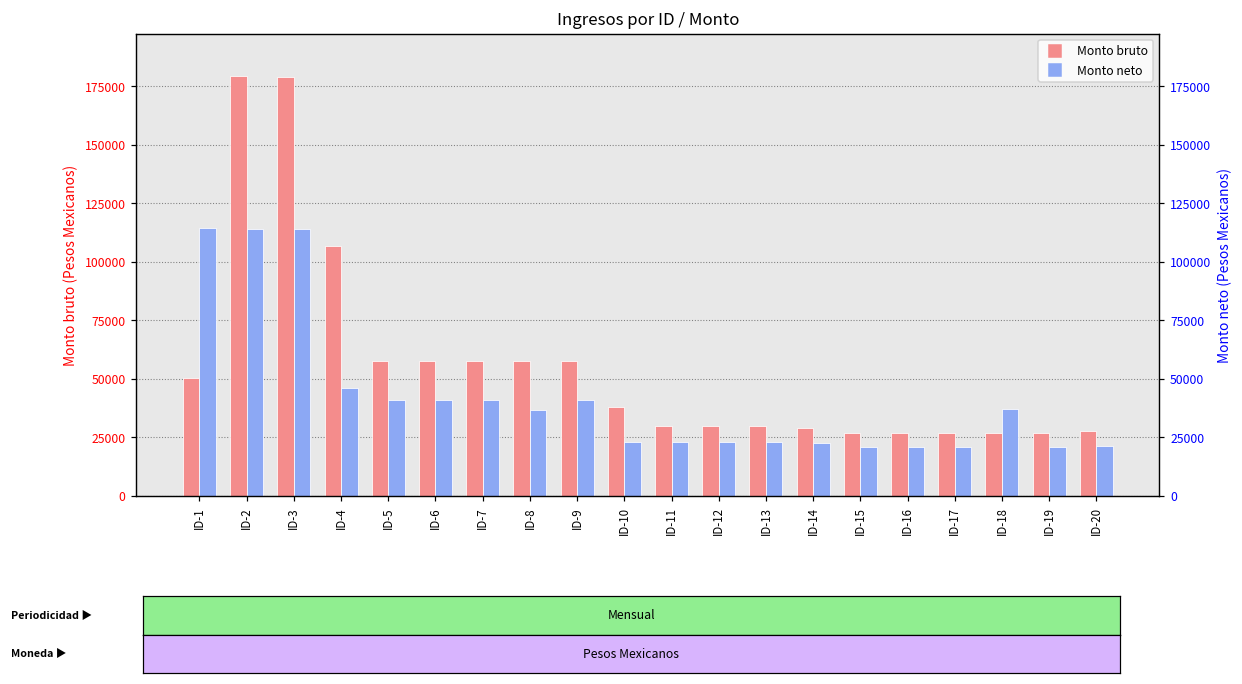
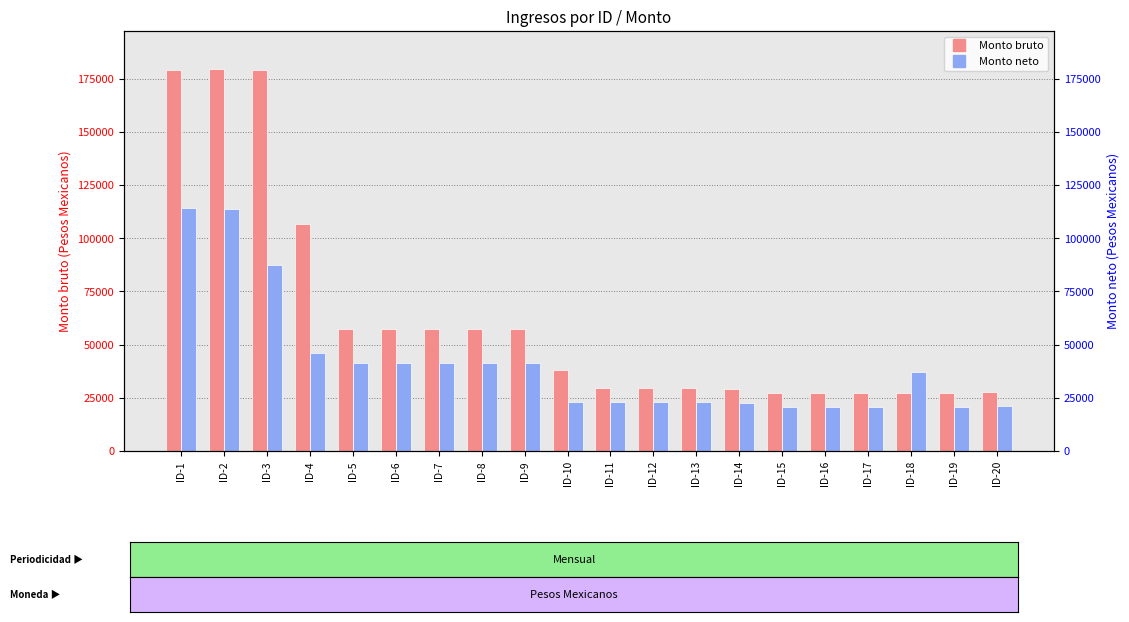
Monto bruto, ID-1: 50000 -> 179000
Monto neto, ID-3: 114000 -> 87000
Monto neto, ID-8: 37000 -> 41000
